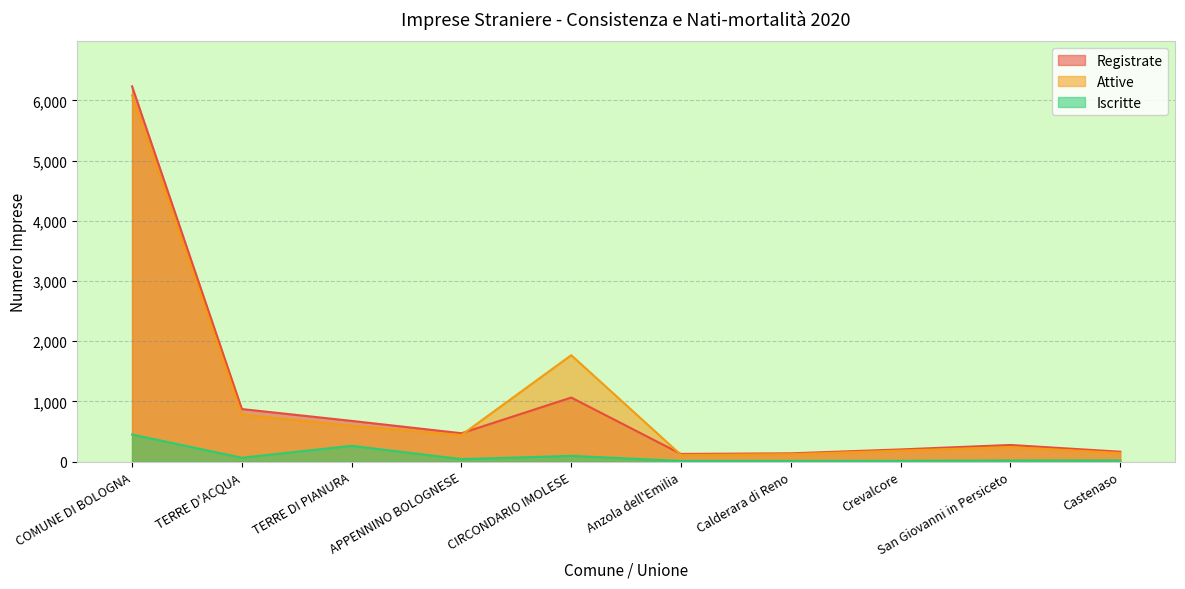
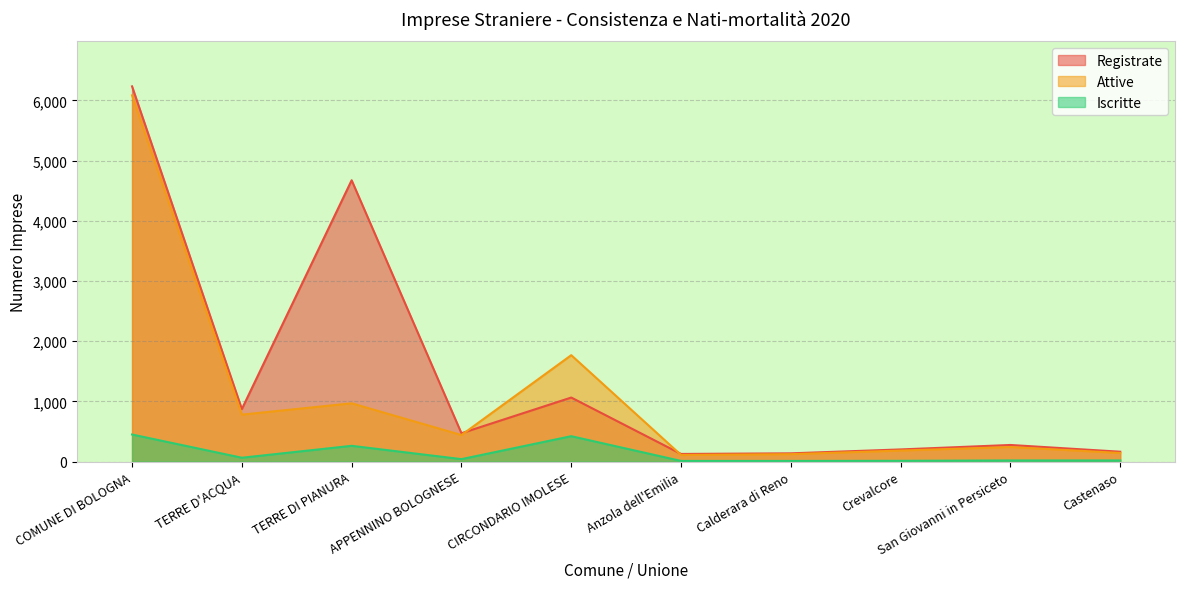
Registrate, TERRE DI PIANURA: 700 -> 4,700
Attive, TERRE DI PIANURA: 600 -> 1,000
Iscritte, CIRCONDARIO IMOLESE: 100 -> 400
